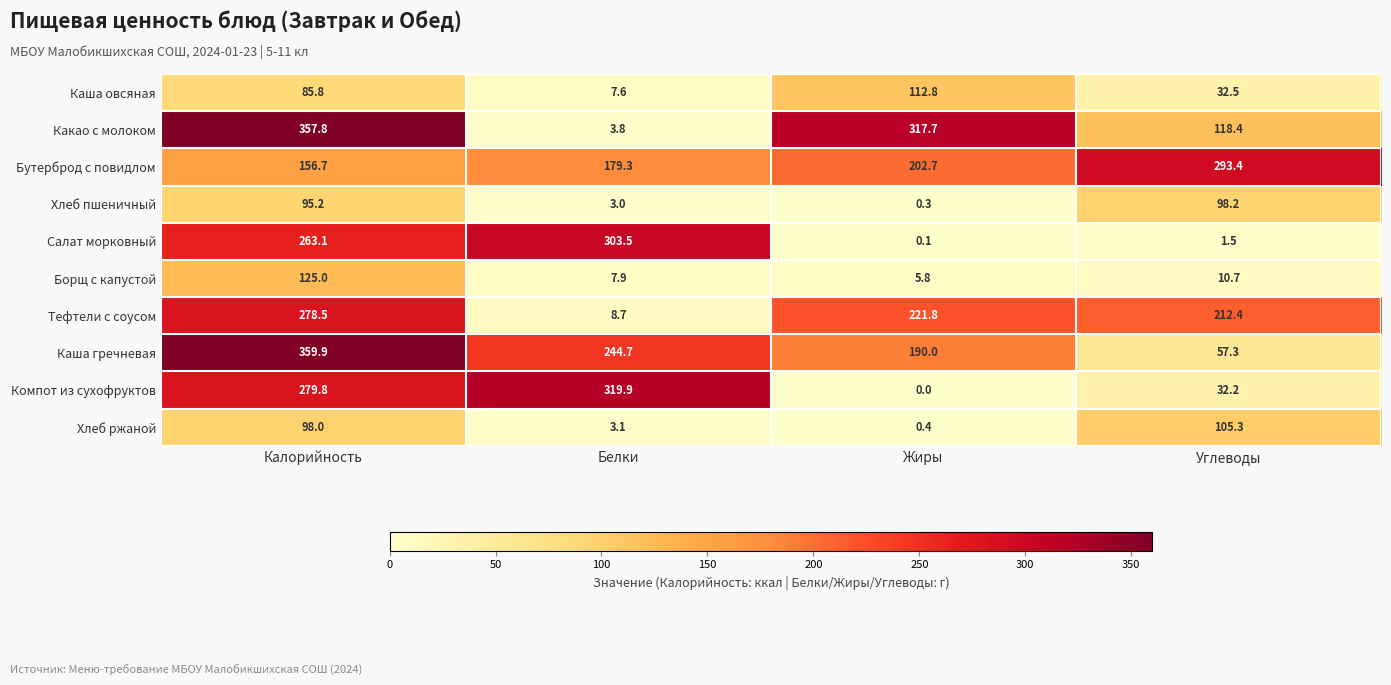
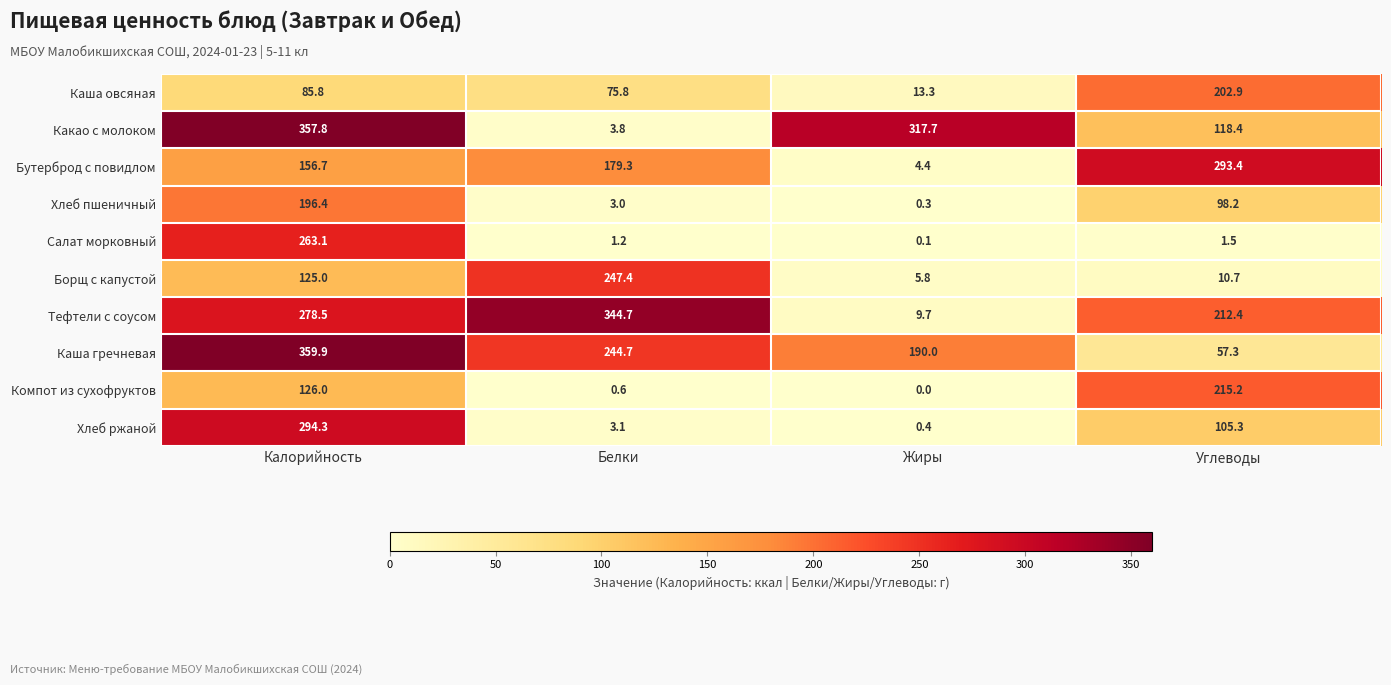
Каша овсяная, Белки: 7.6 -> 75.8
Каша овсяная, Жиры: 112.8 -> 13.3
Каша овсяная, Углеводы: 32.5 -> 202.9
Бутерброд с повидлом, Жиры: 202.7 -> 4.4
Хлеб пшеничный, Калорийность: 95.2 -> 196.4
Салат морковный, Белки: 303.5 -> 1.2
Борщ с капустой, Белки: 7.9 -> 247.4
Тефтели с соусом, Белки: 8.7 -> 344.7
Тефтели с соусом, Жиры: 221.8 -> 9.7
Компот из сухофруктов, Калорийность: 279.8 -> 126.0
Компот из сухофруктов, Белки: 319.9 -> 0.6
Компот из сухофруктов, Углеводы: 32.2 -> 215.2
Хлеб ржаной, Калорийность: 98.0 -> 294.3
